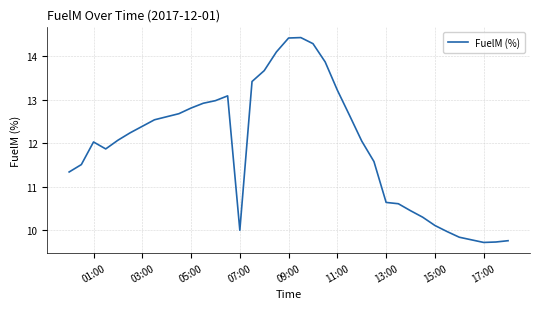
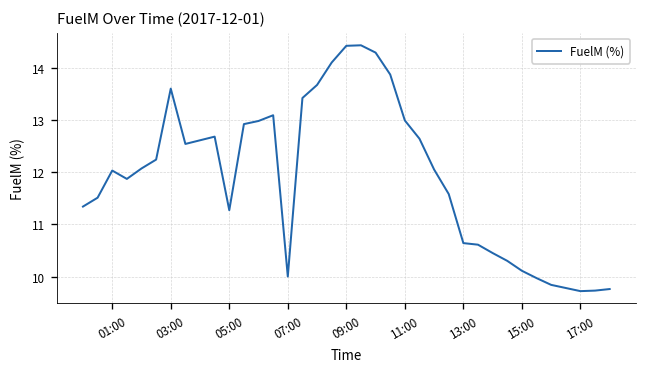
03:00: 12.4 -> 13.6
05:00: 12.8 -> 11.3
11:00: 13.2 -> 13.0
